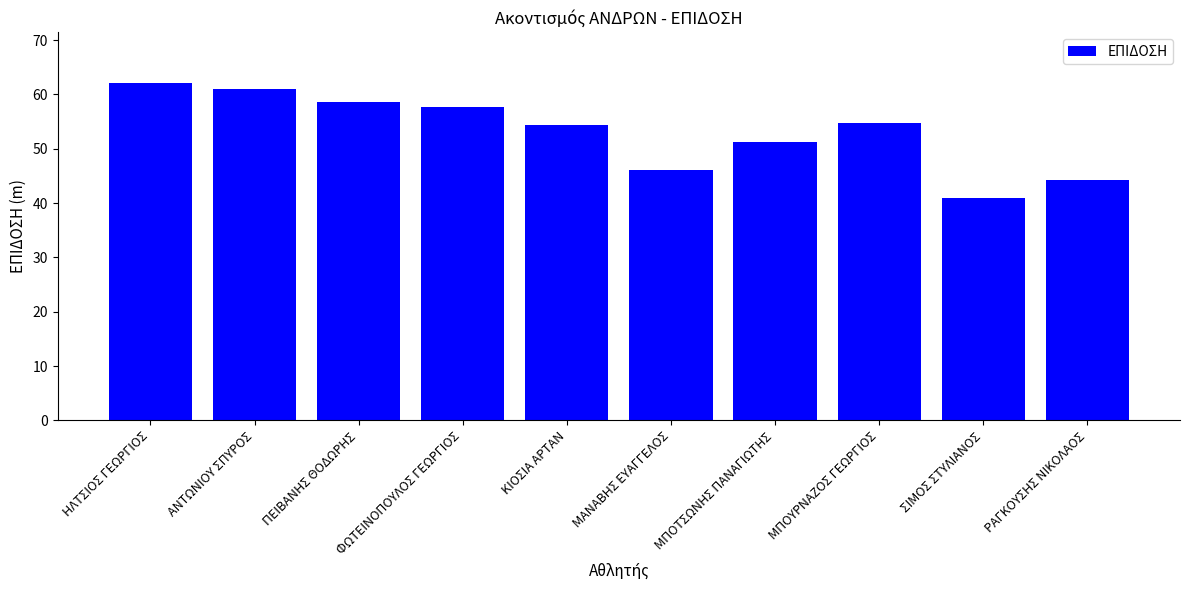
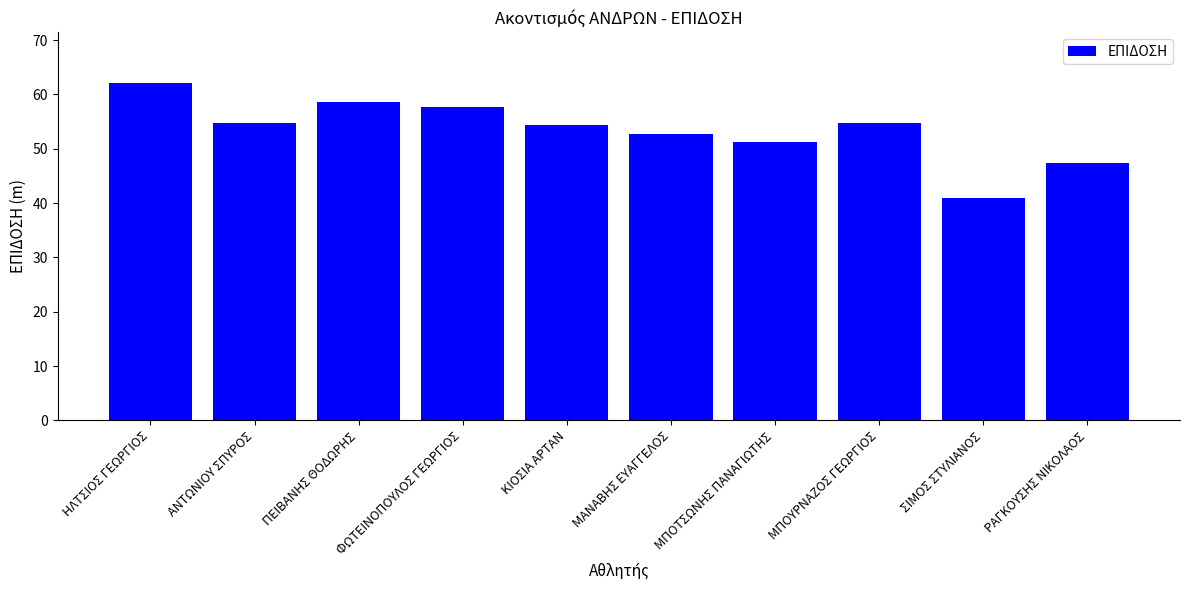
ΑΝΤΩΝΙΟΥ ΣΠΥΡΟΣ: 61 -> 55
ΜΑΝΑΒΗΣ ΕΥΑΓΓΕΛΟΣ: 46 -> 53
ΡΑΓΚΟΥΣΗΣ ΝΙΚΟΛΑΟΣ: 44 -> 47
